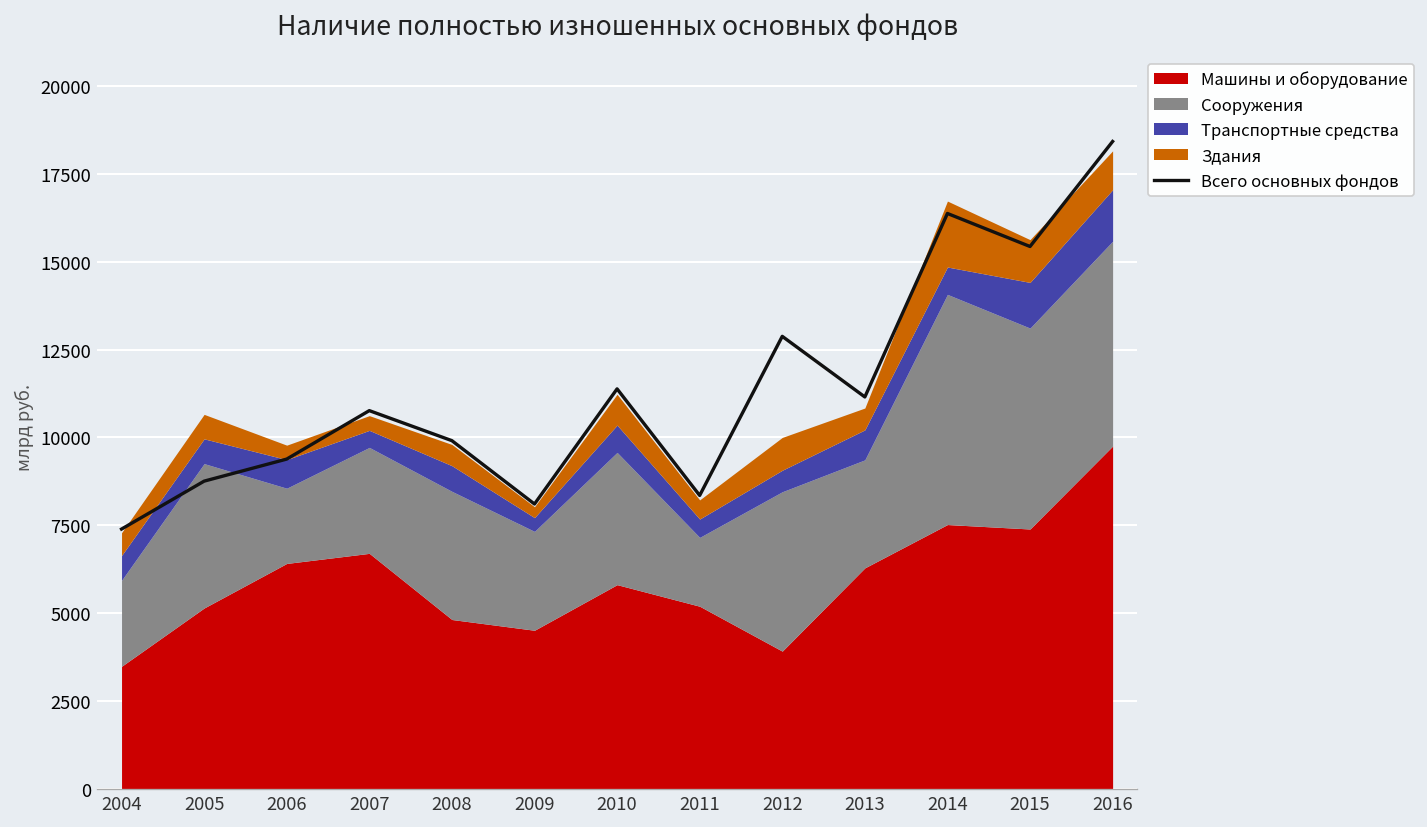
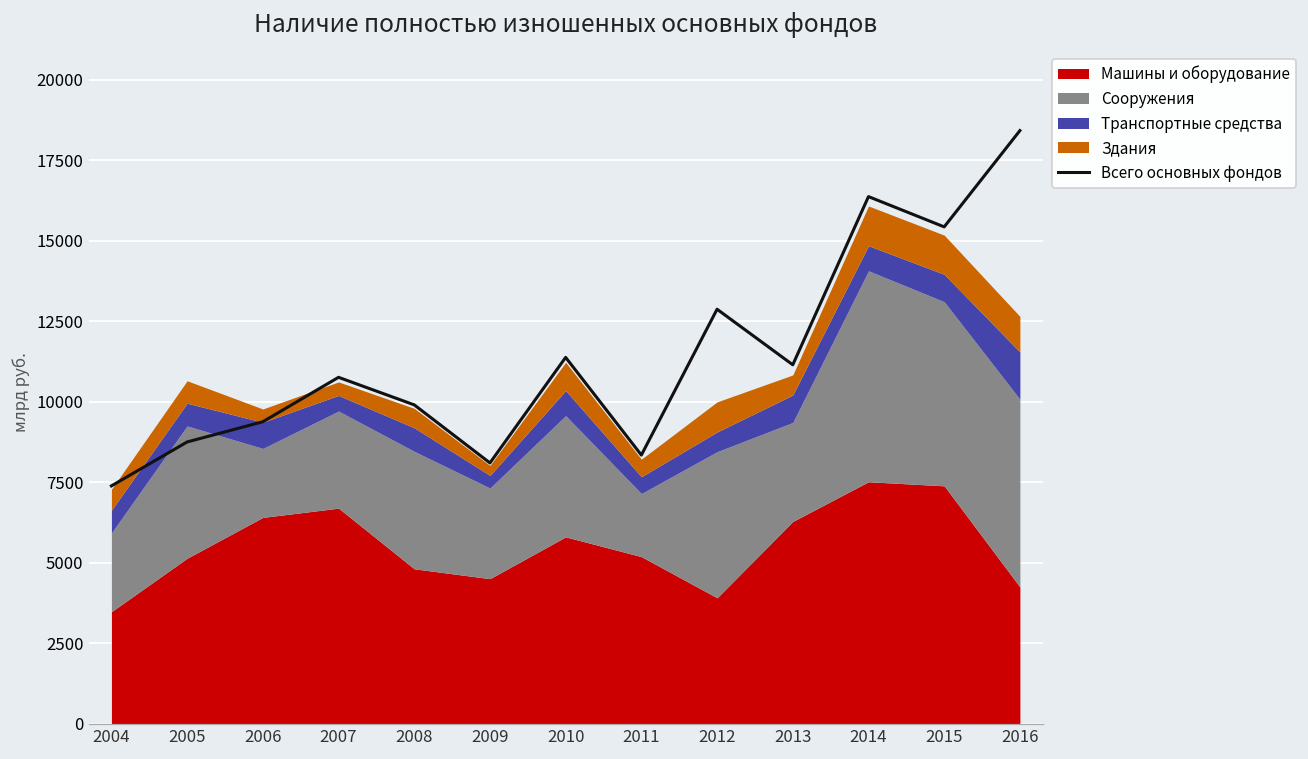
Здания, 2014: 1900 -> 1200
Транспортные средства, 2015: 1300 -> 800
Машины и оборудование, 2016: 9800 -> 4300
